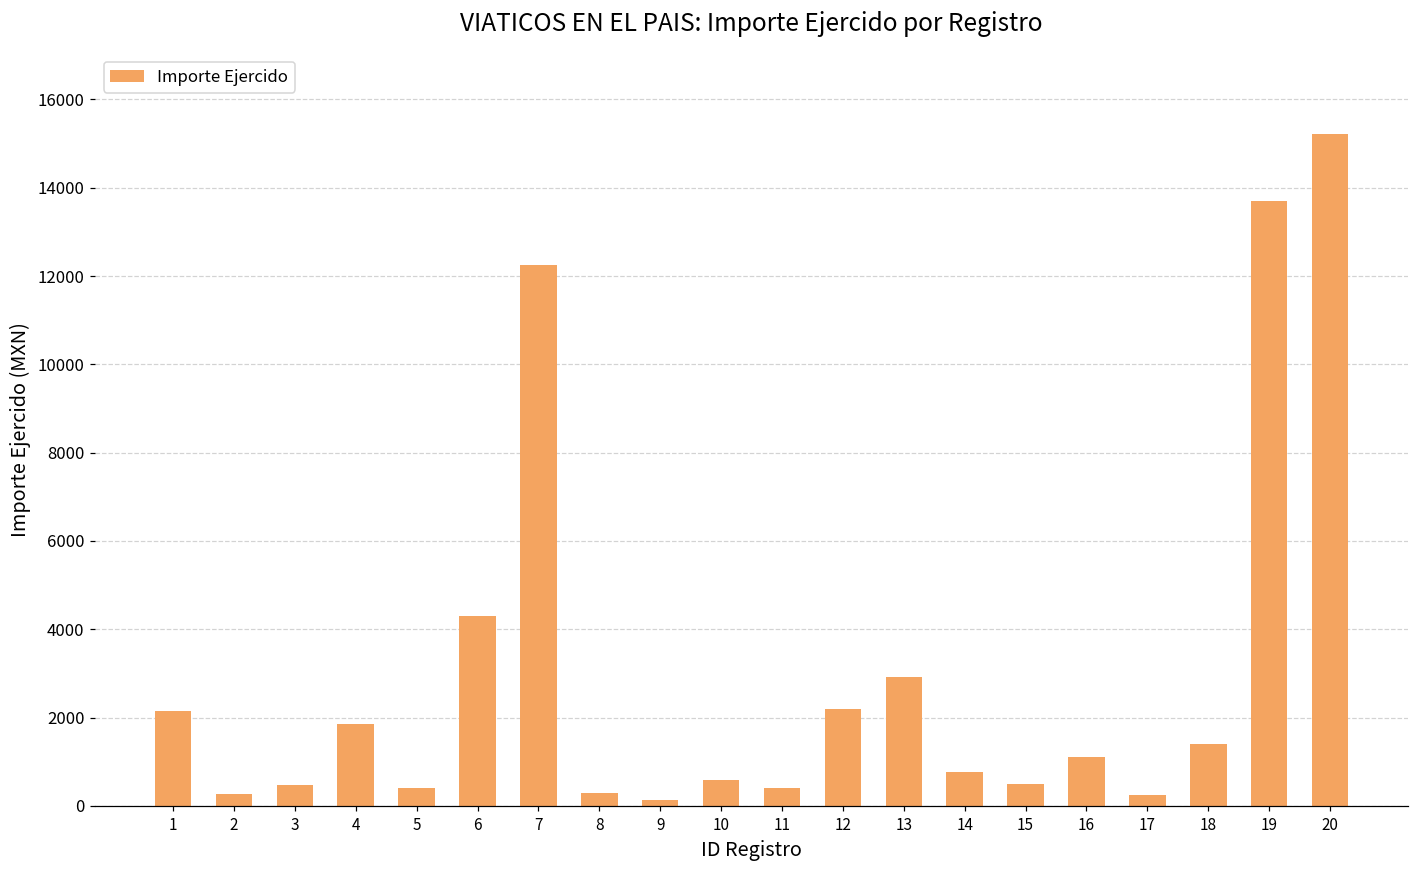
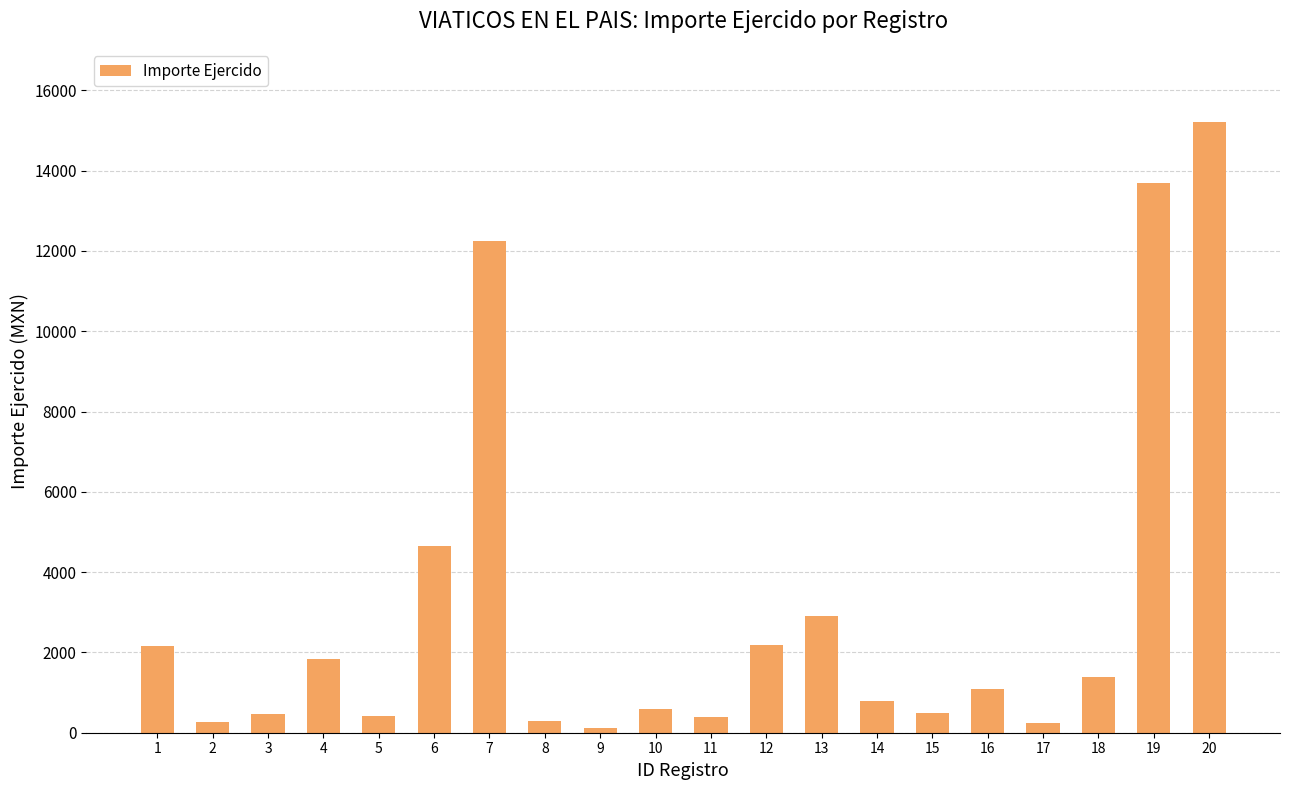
6: 4300 -> 4700
